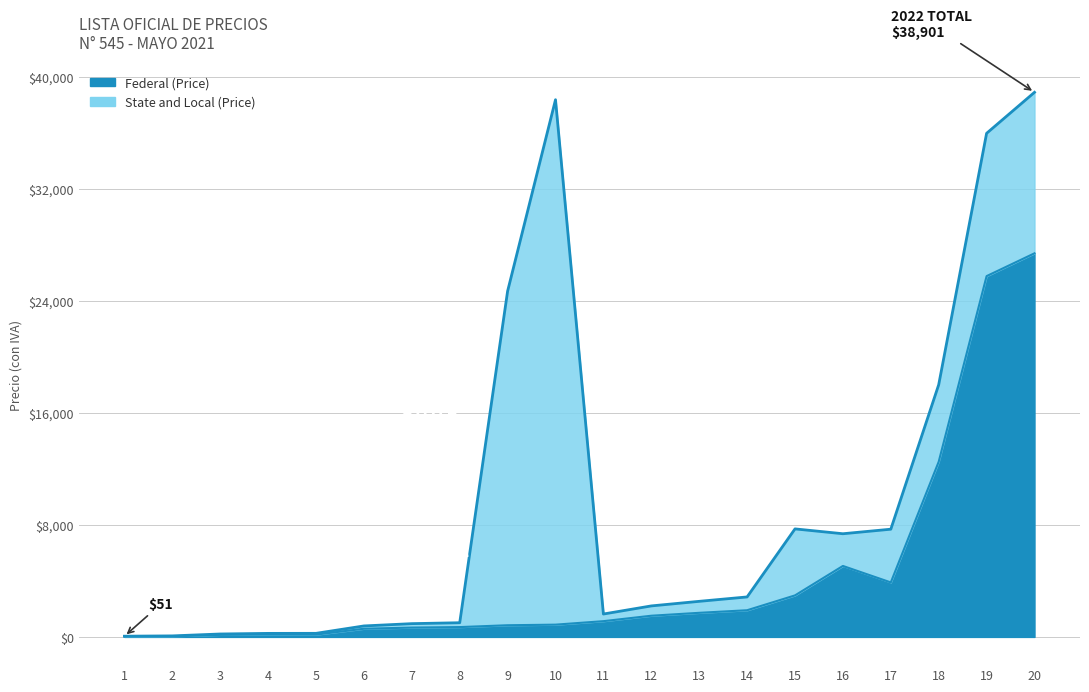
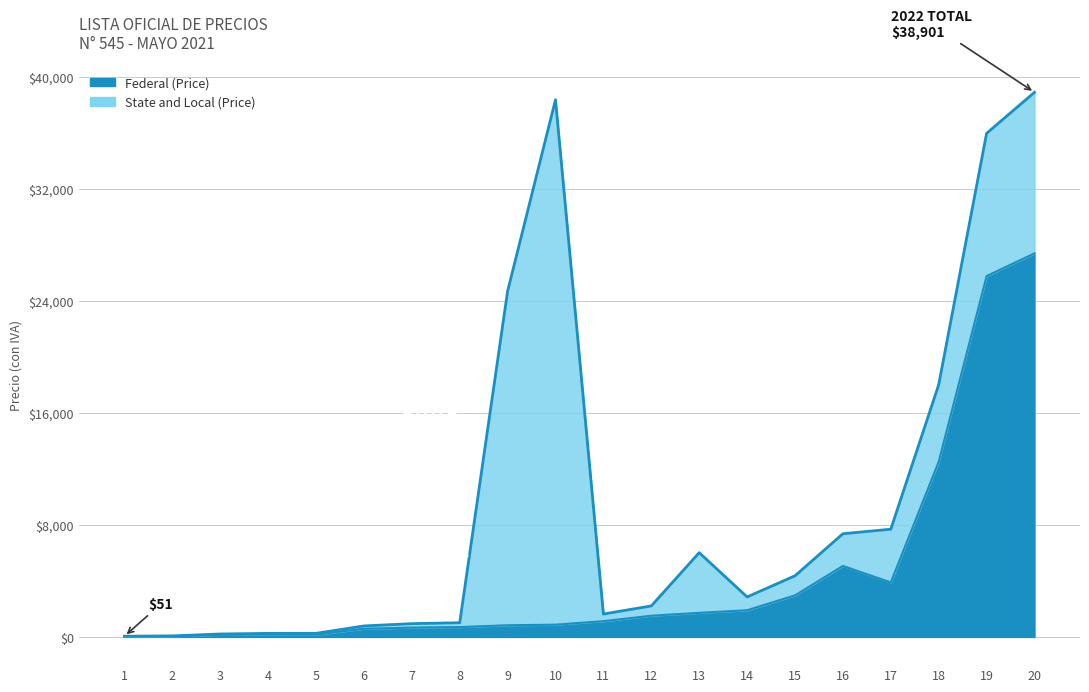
State and Local (Price), 13: $800 -> $4,300
State and Local (Price), 15: $4,700 -> $1,400
